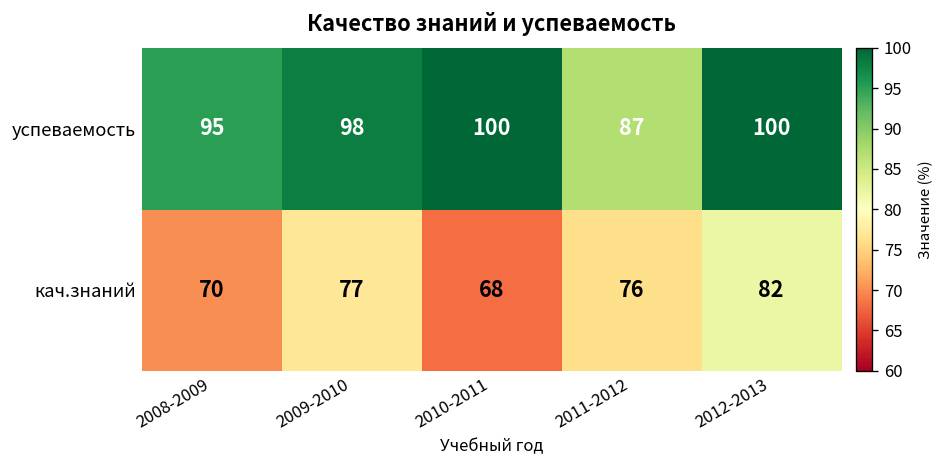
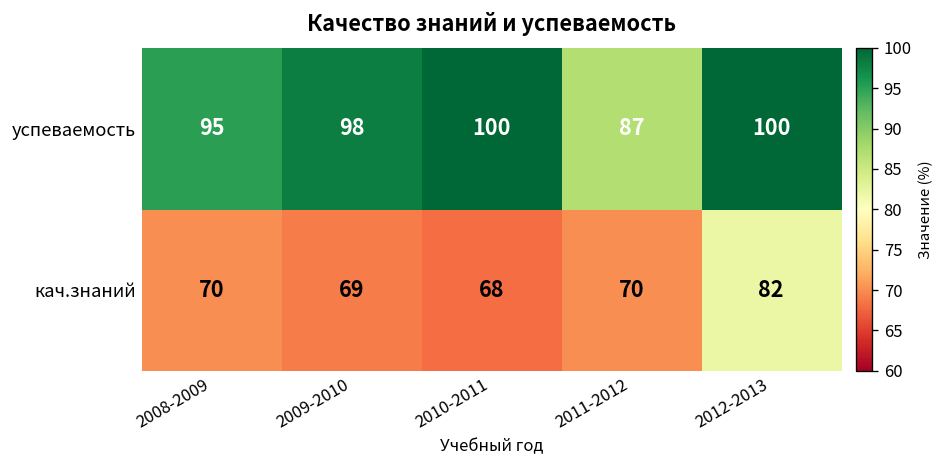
кач.знаний, 2009-2010: 77 -> 69
кач.знаний, 2011-2012: 76 -> 70
